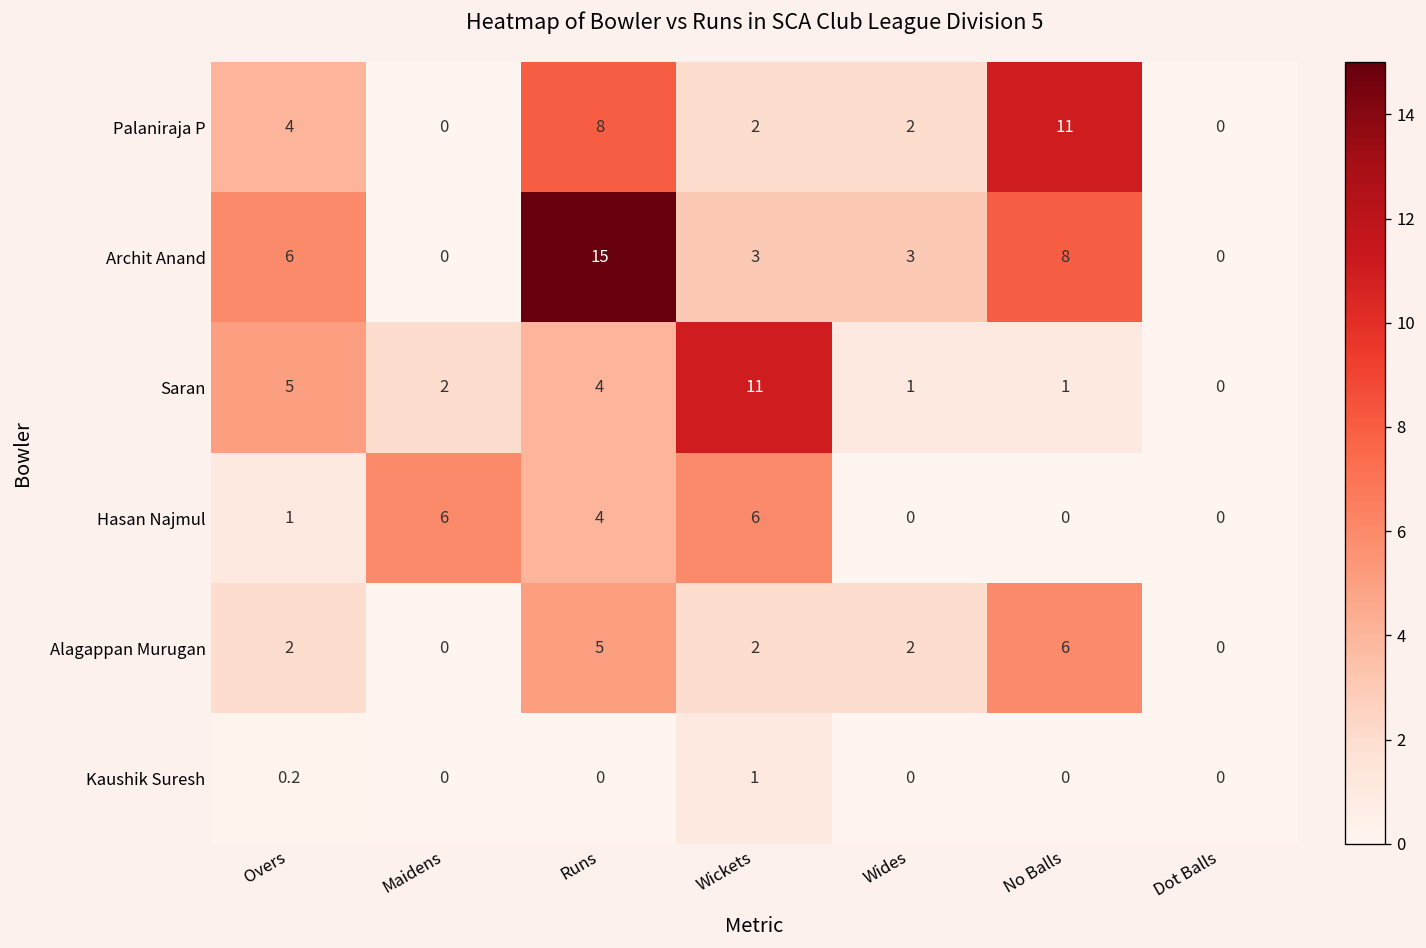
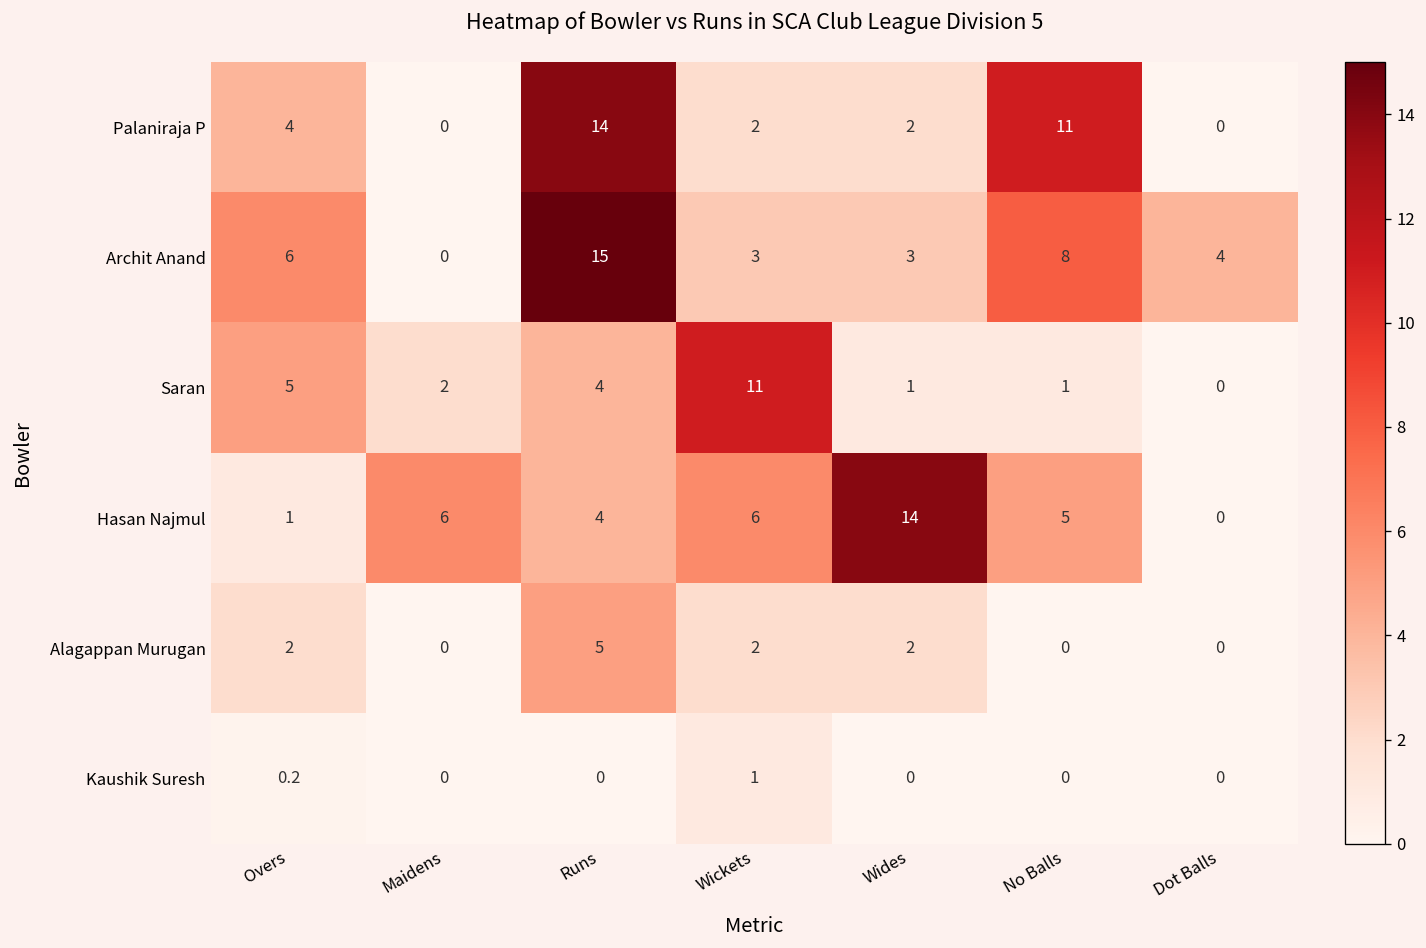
Palaniraja P, Runs: 8 -> 14
Archit Anand, Dot Balls: 0 -> 4
Hasan Najmul, Wides: 0 -> 14
Hasan Najmul, No Balls: 0 -> 5
Alagappan Murugan, No Balls: 6 -> 0
